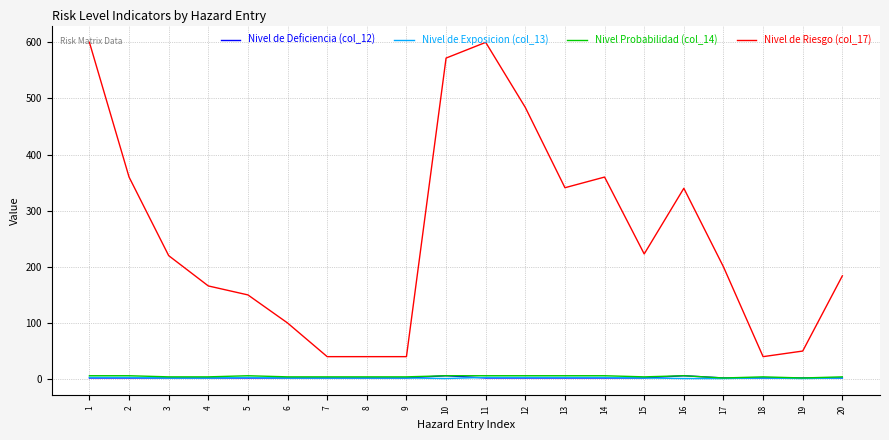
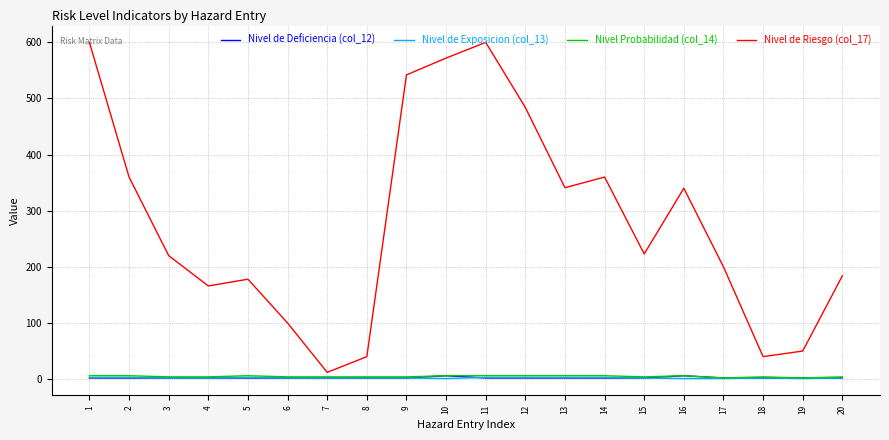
Nivel de Riesgo (col_17), 5: 150 -> 180
Nivel de Riesgo (col_17), 7: 40 -> 10
Nivel de Riesgo (col_17), 9: 40 -> 540
